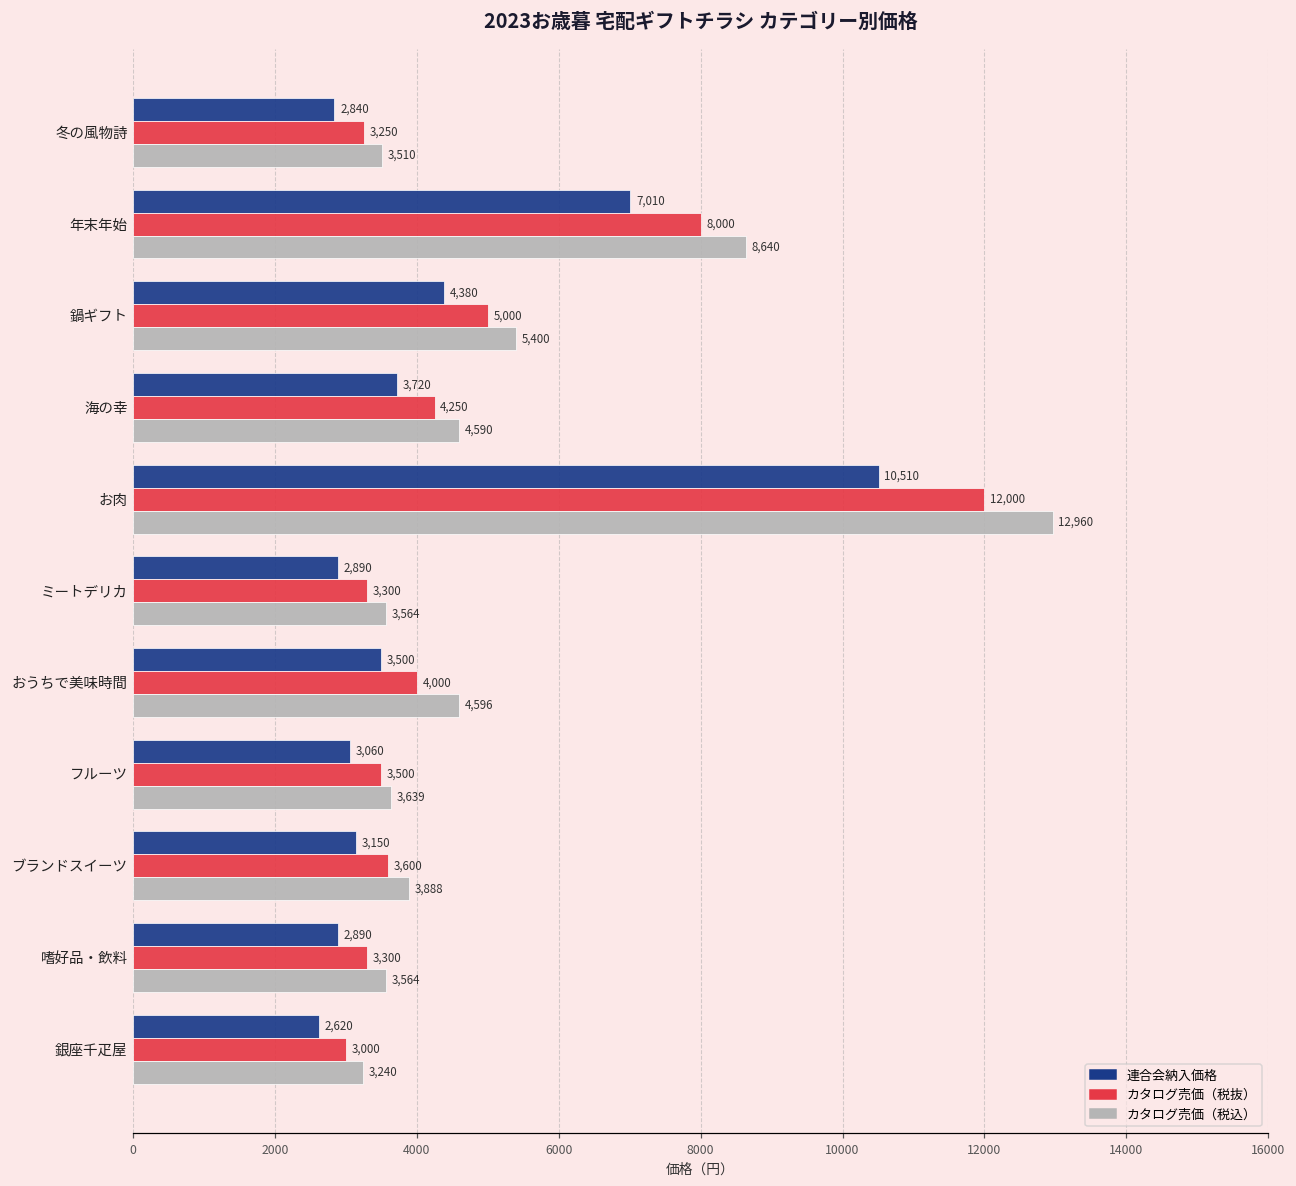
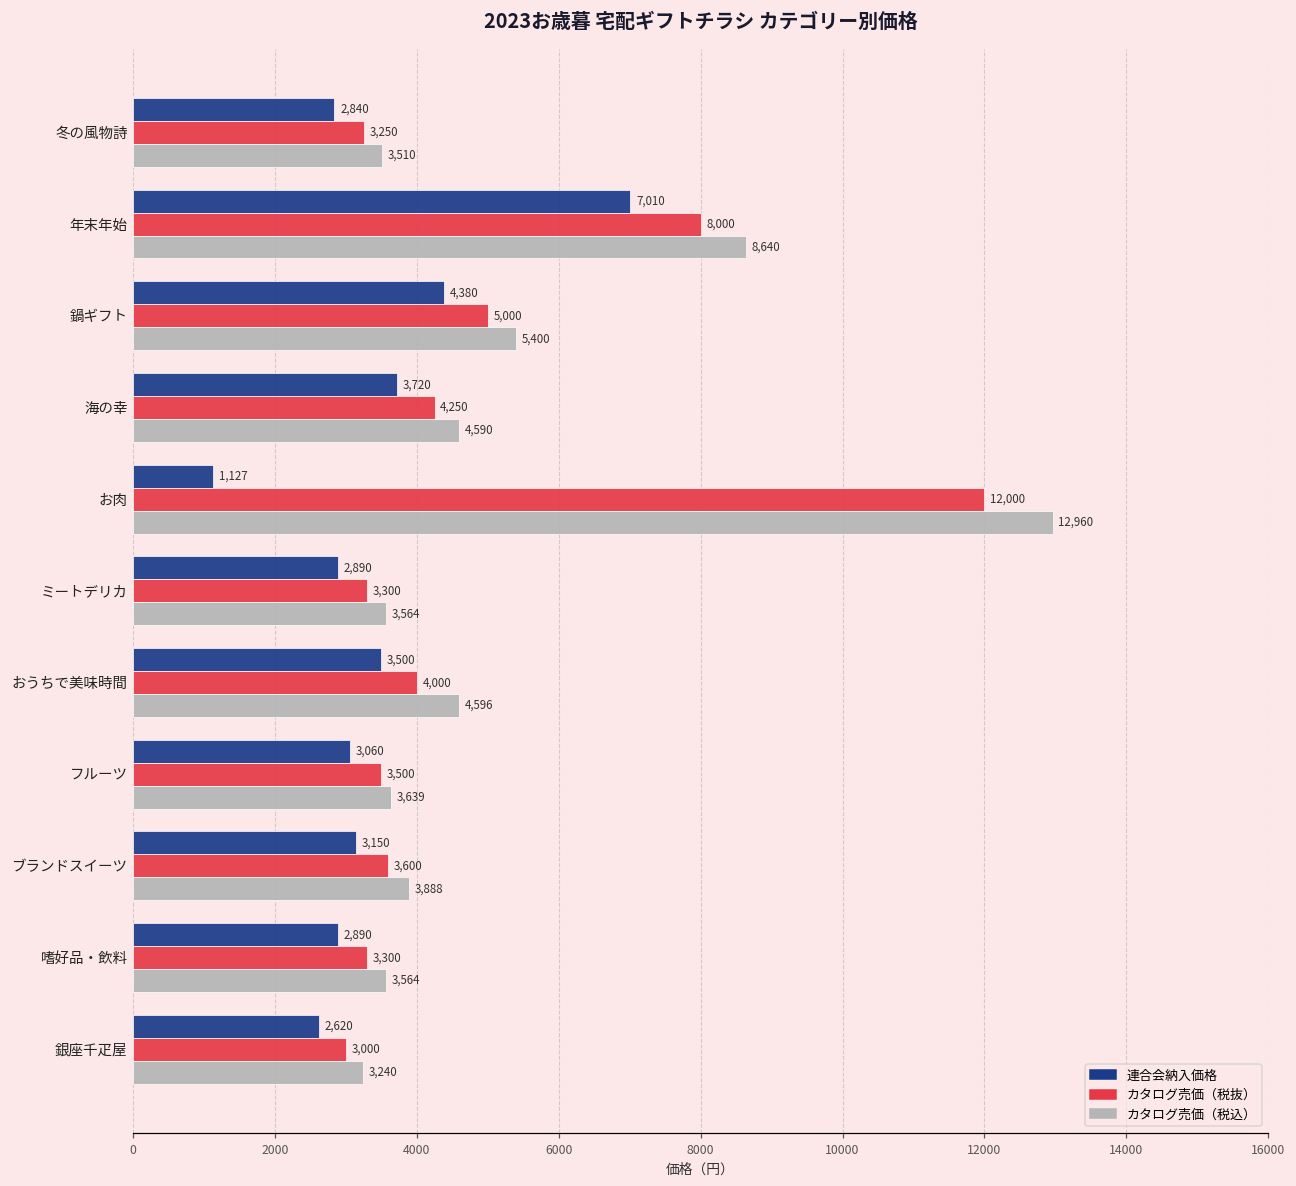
連合会納入価格, お肉: 10,510 -> 1,127
